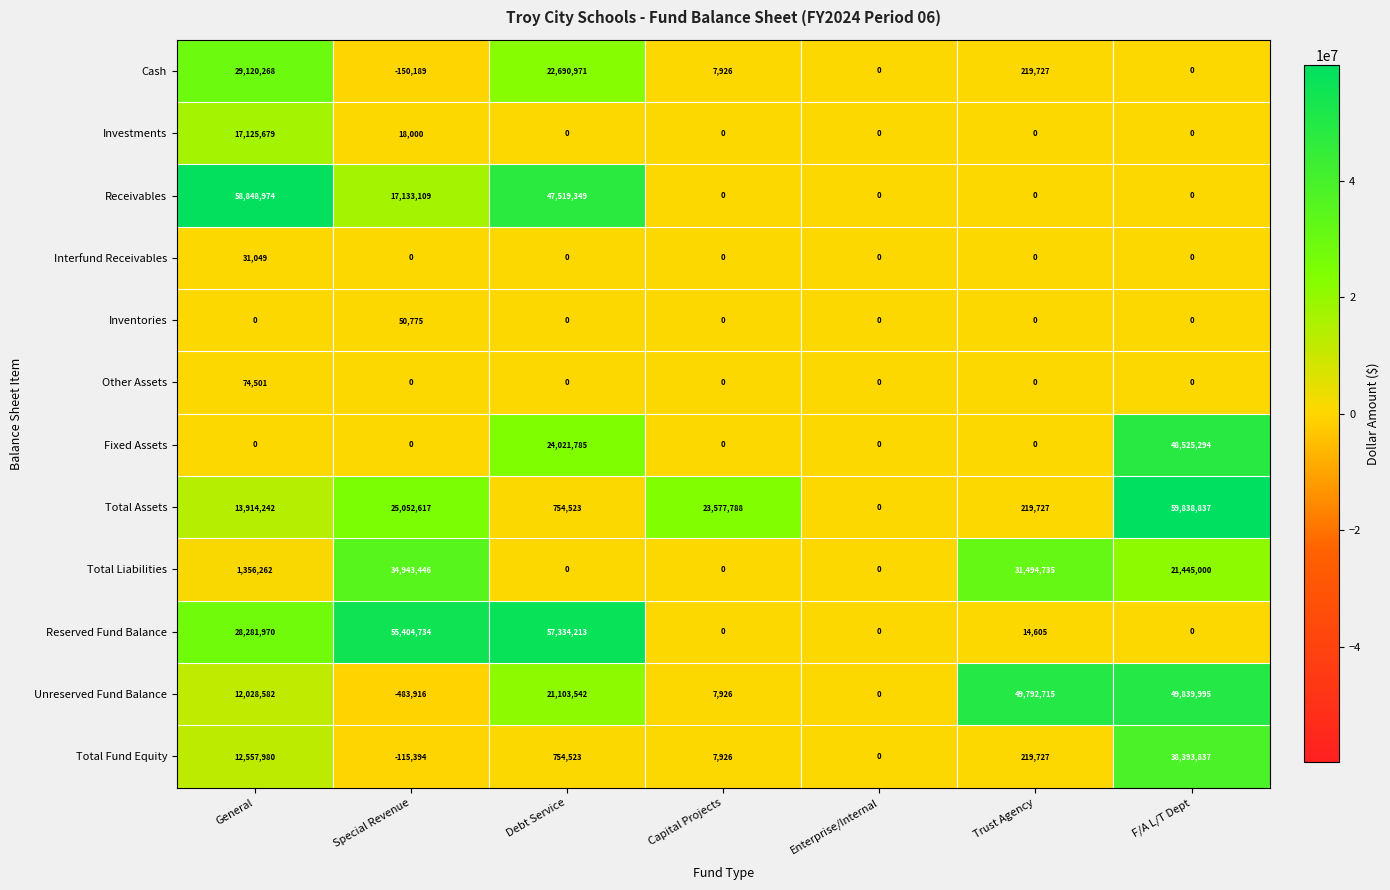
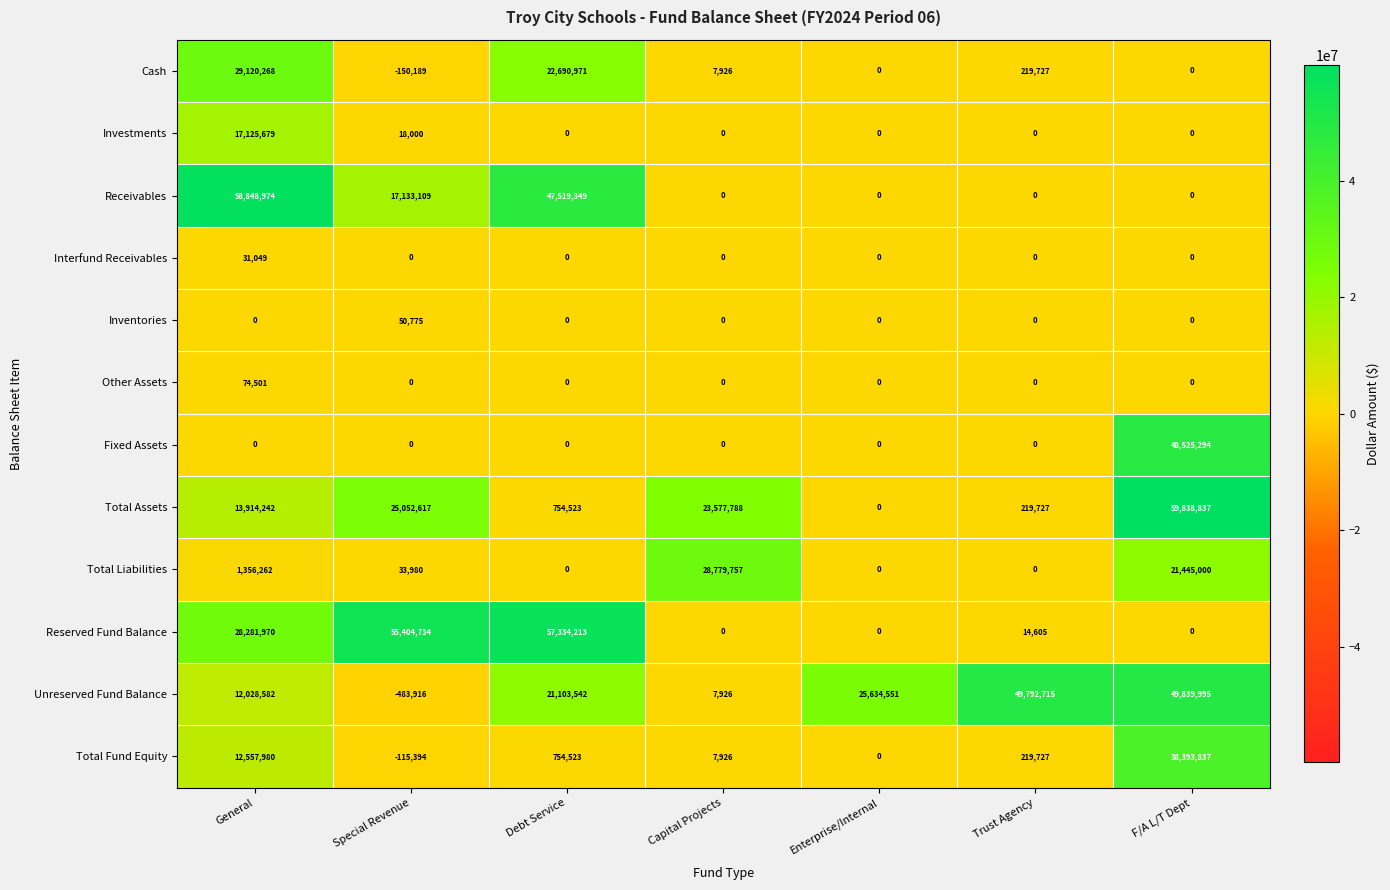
Fixed Assets, Debt Service: 24,021,785 -> 0
Total Liabilities, Special Revenue: 34,943,446 -> 33,980
Total Liabilities, Capital Projects: 0 -> 28,779,757
Total Liabilities, Trust Agency: 31,494,735 -> 0
Unreserved Fund Balance, Enterprise/Internal: 0 -> 25,634,551
